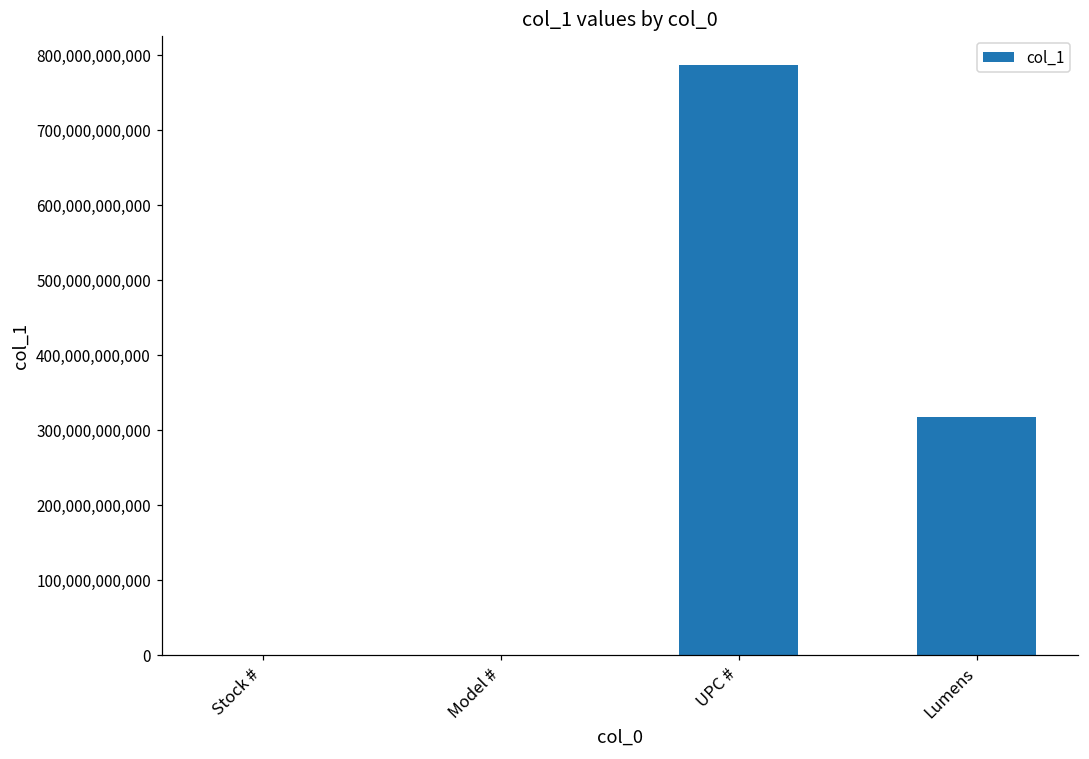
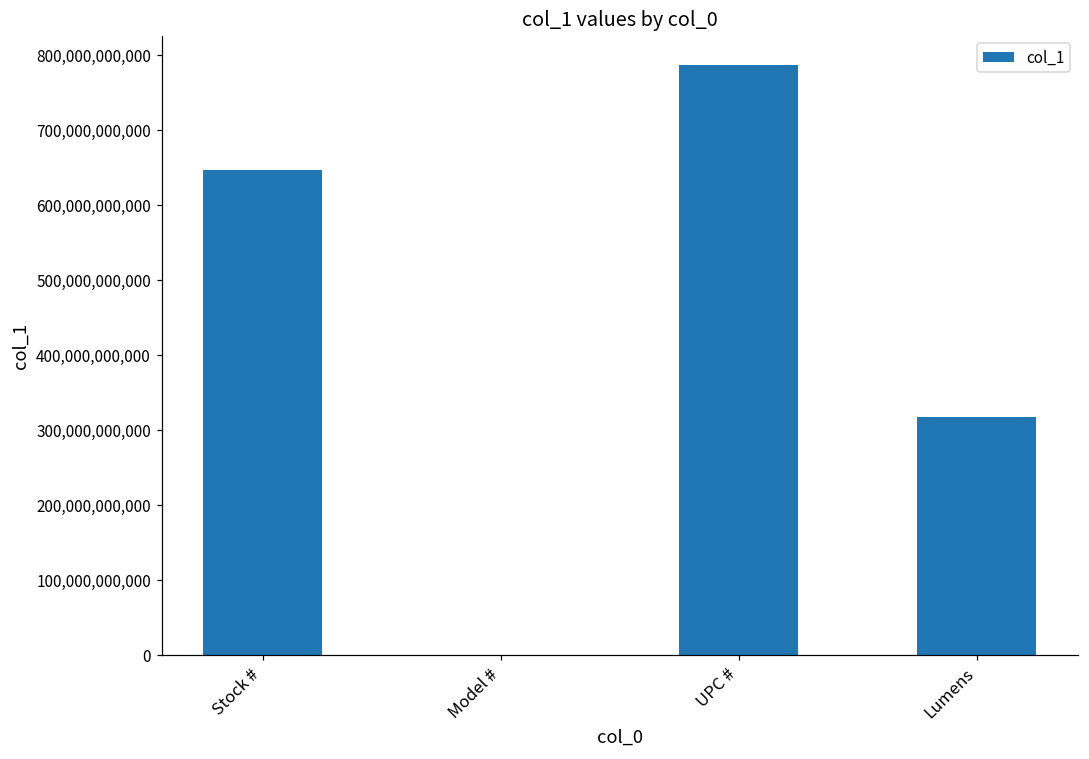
Stock #: 0 -> 650,000,000,000
